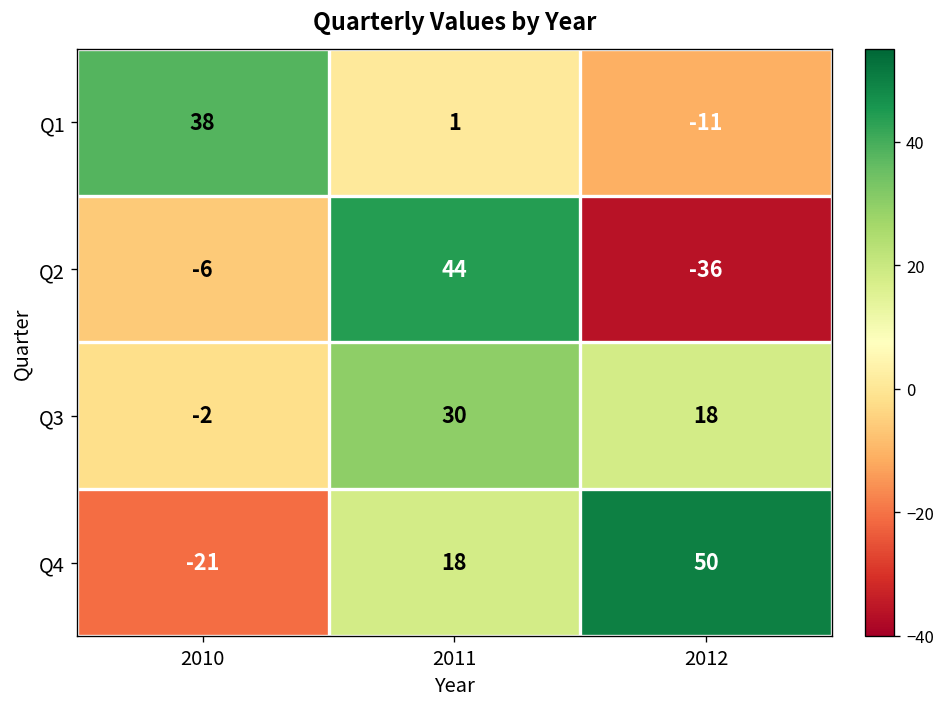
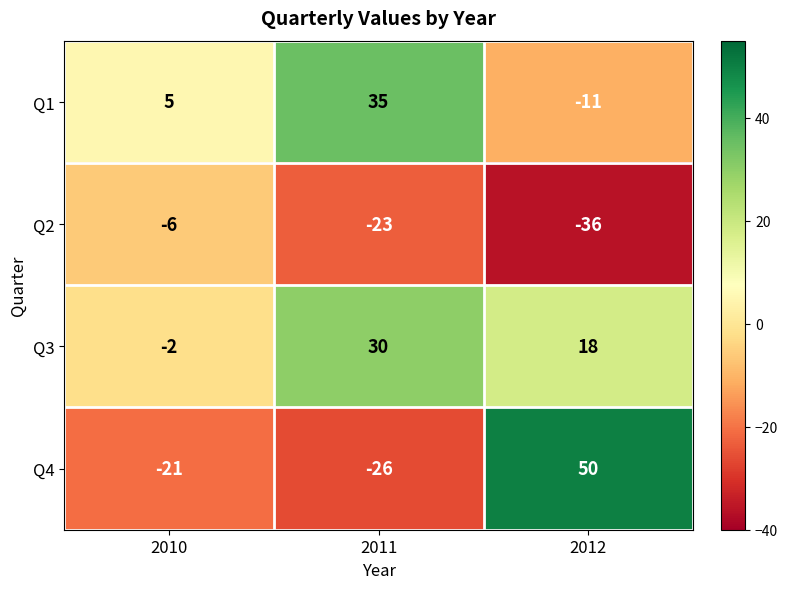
Q1, 2010: 38 -> 5
Q1, 2011: 1 -> 35
Q2, 2011: 44 -> -23
Q4, 2011: 18 -> -26
